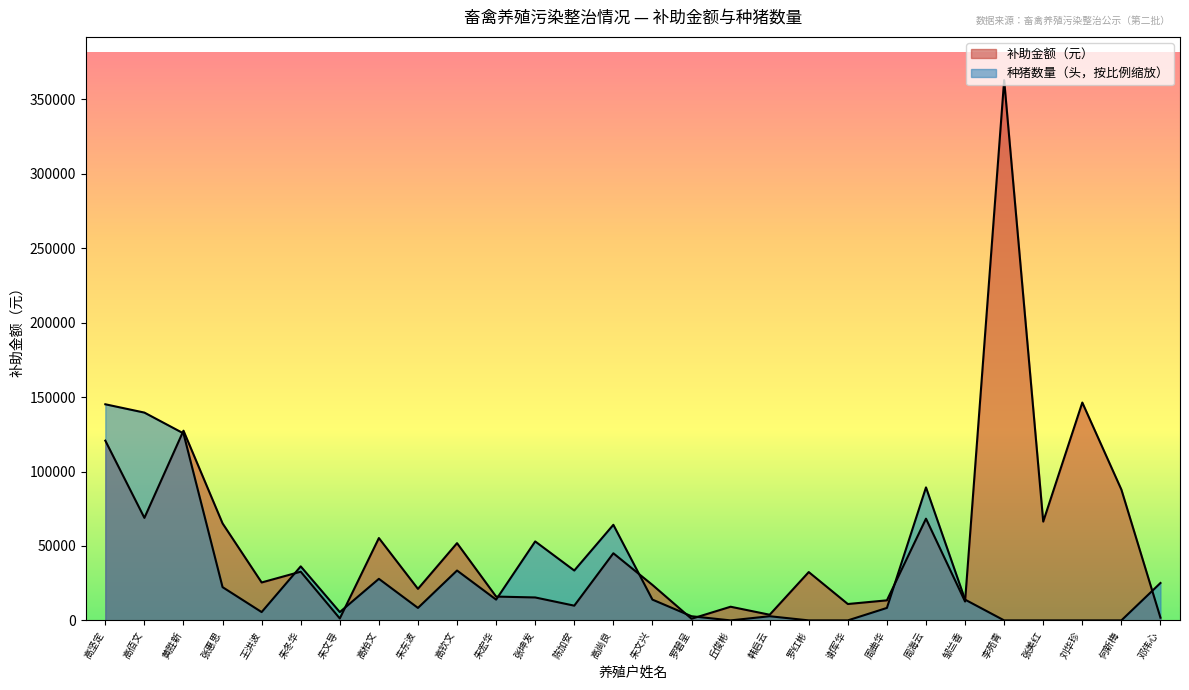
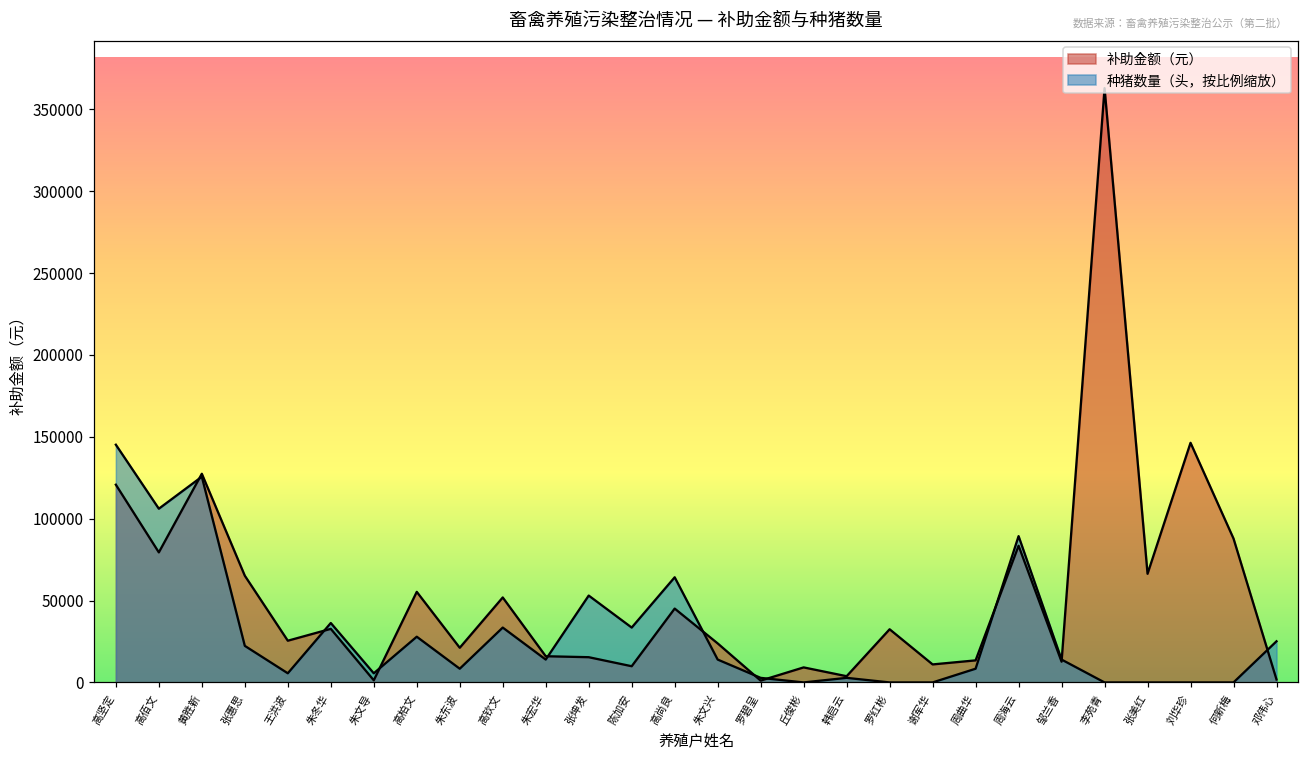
补助金额（元）, 高佰文: 69000 -> 79000
种猪数量（头，按比例缩放）, 高佰文: 140000 -> 106000
补助金额（元）, 周海云: 68000 -> 83000
